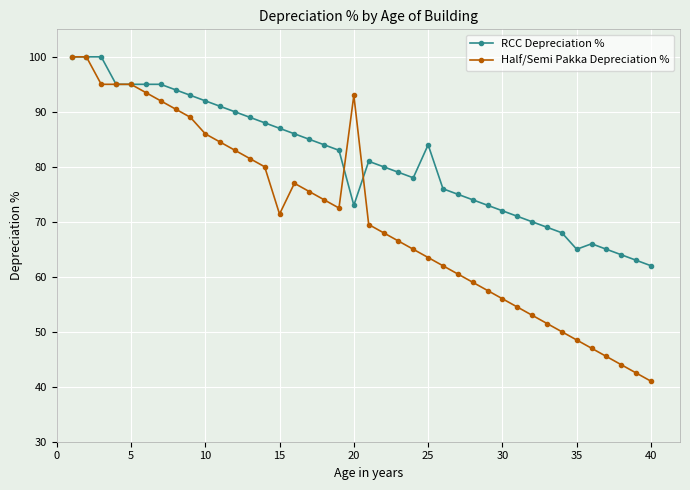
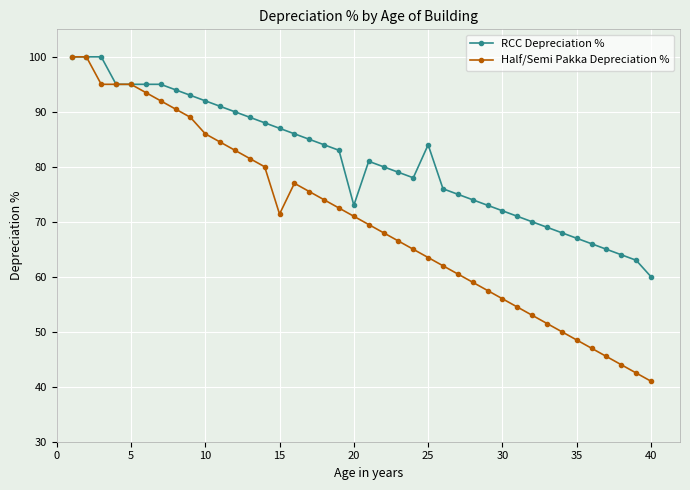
Half/Semi Pakka Depreciation %, 20: 93 -> 71
RCC Depreciation %, 35: 65 -> 67
RCC Depreciation %, 40: 62 -> 60
